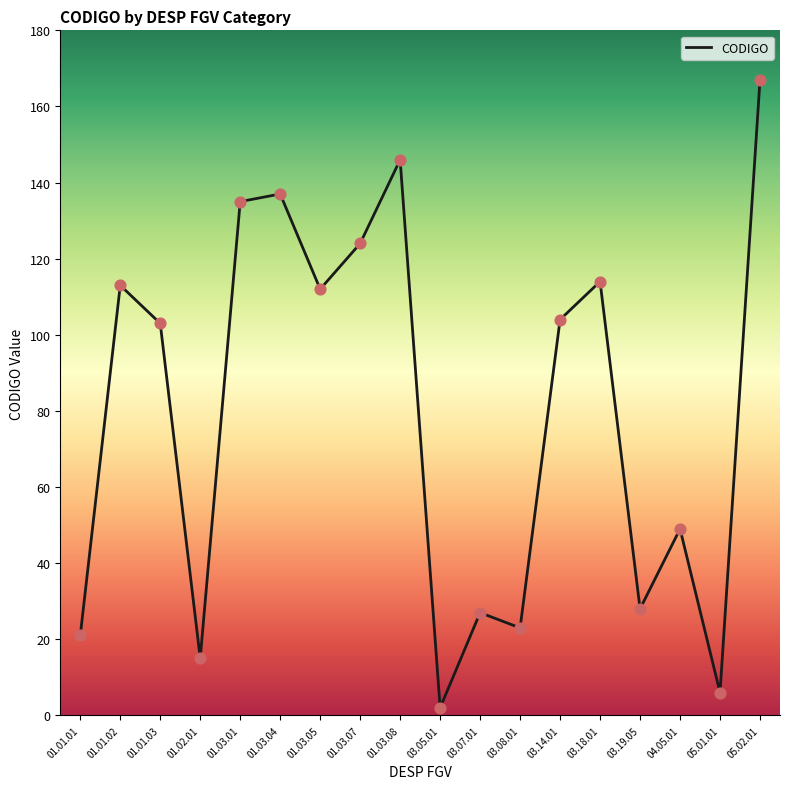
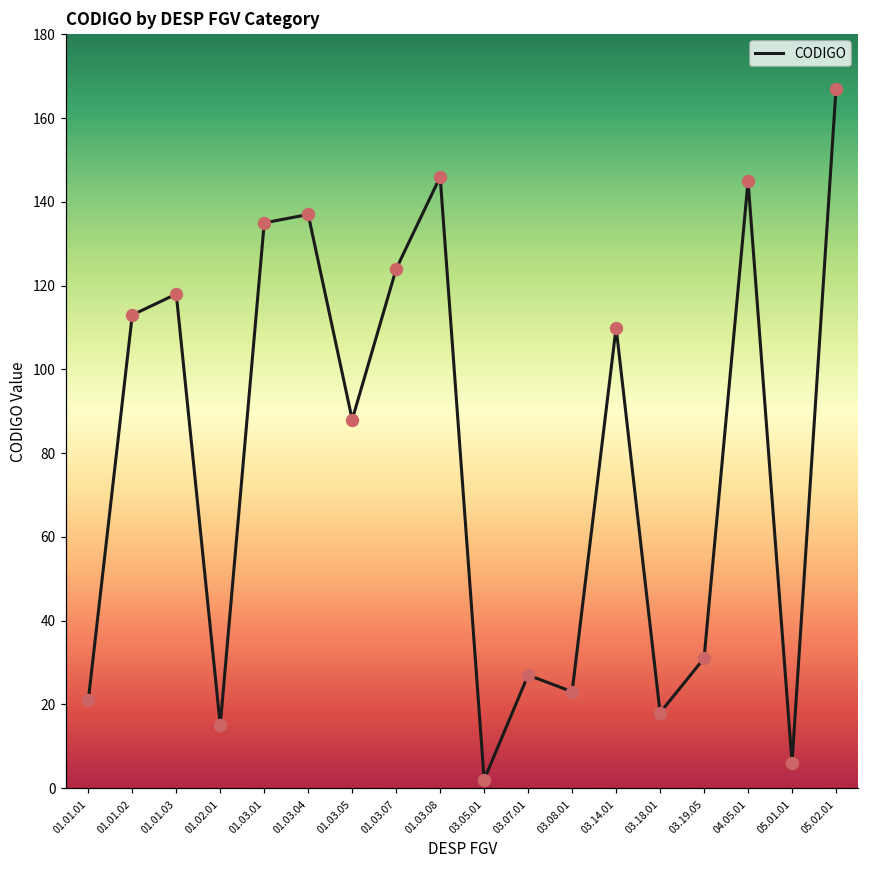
01.01.03: 103 -> 118
01.03.05: 112 -> 88
03.14.01: 104 -> 110
03.18.01: 114 -> 18
03.19.05: 28 -> 31
04.05.01: 49 -> 145
